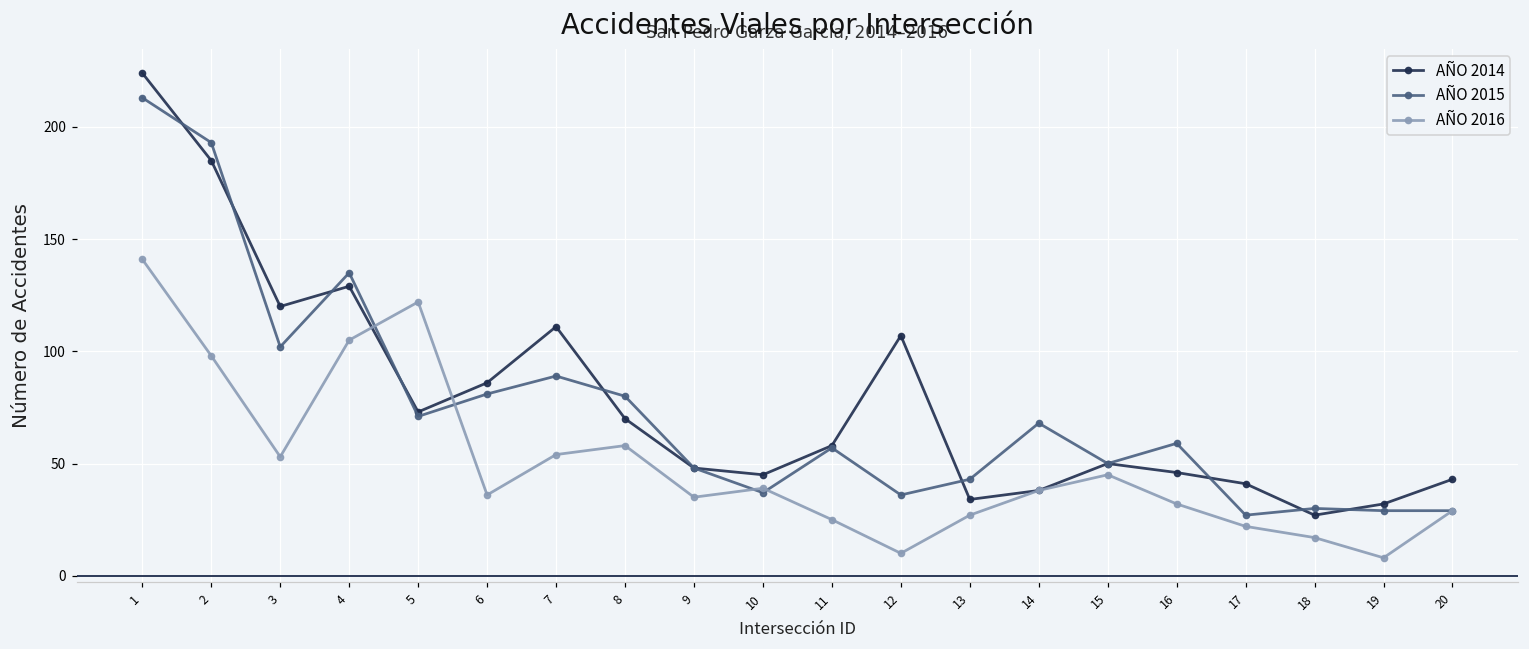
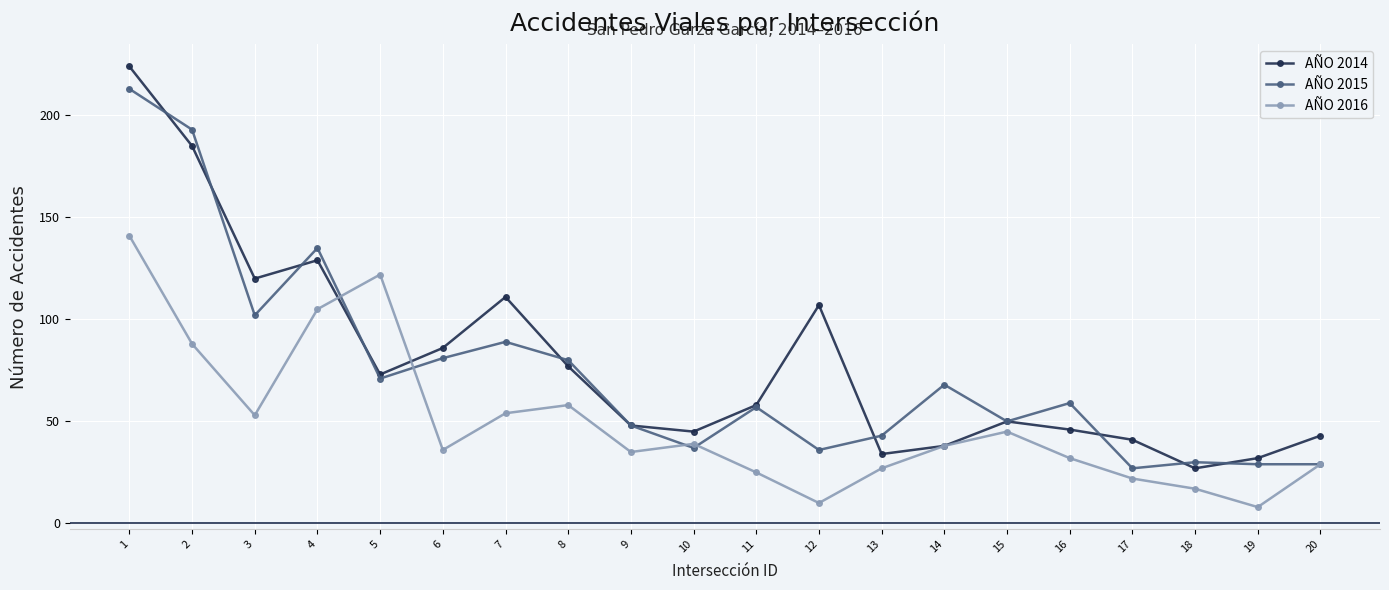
AÑO 2016, 2: 98 -> 88
AÑO 2014, 8: 70 -> 77
